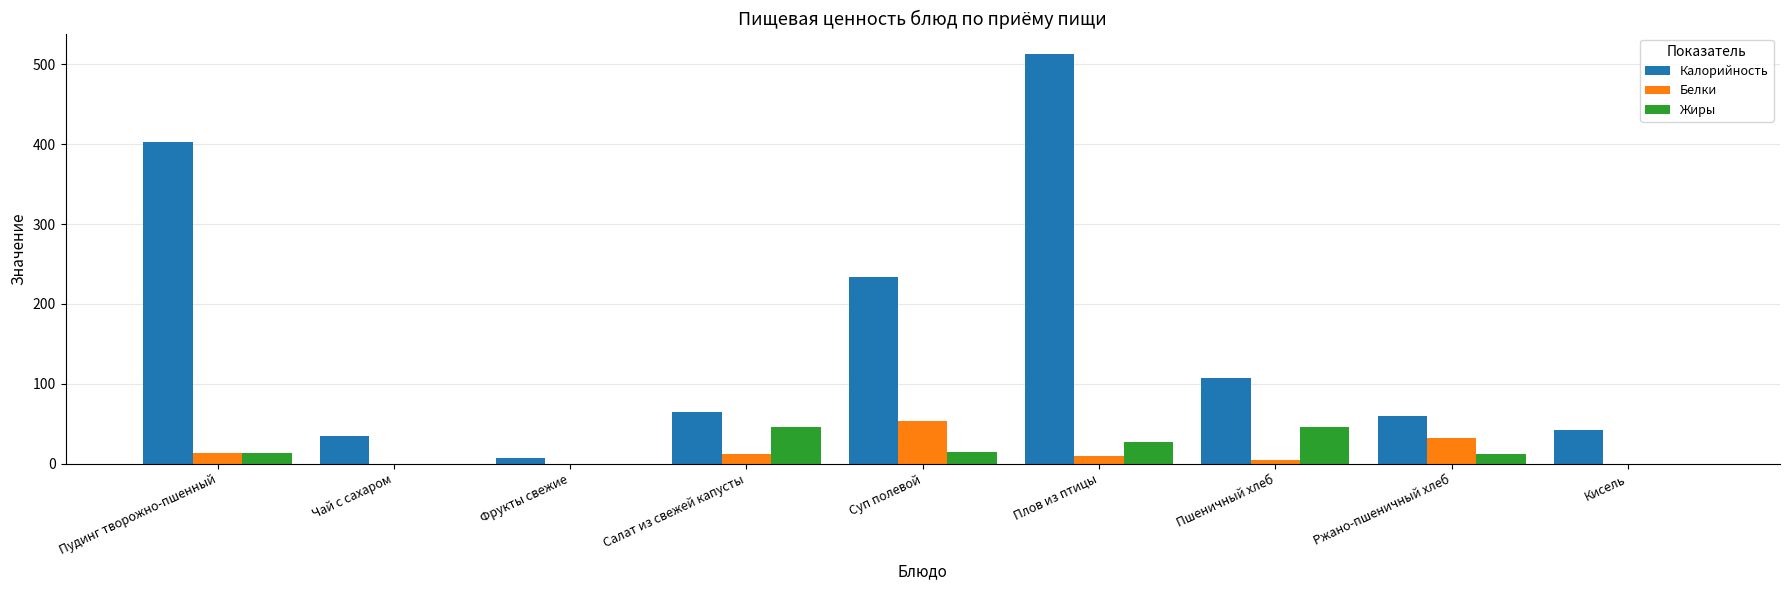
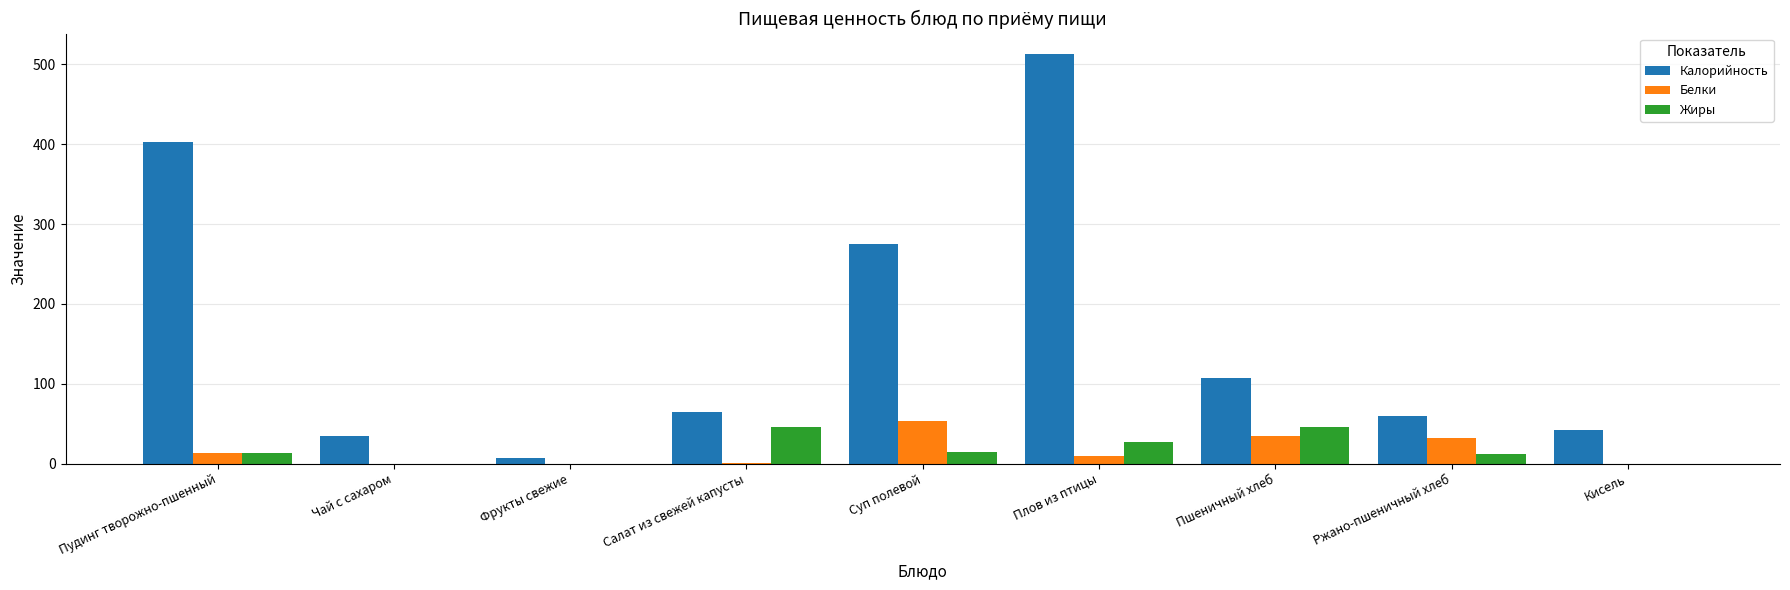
Белки, Салат из свежей капусты: 10 -> 0
Калорийность, Суп полевой: 230 -> 280
Белки, Пшеничный хлеб: 0 -> 30
